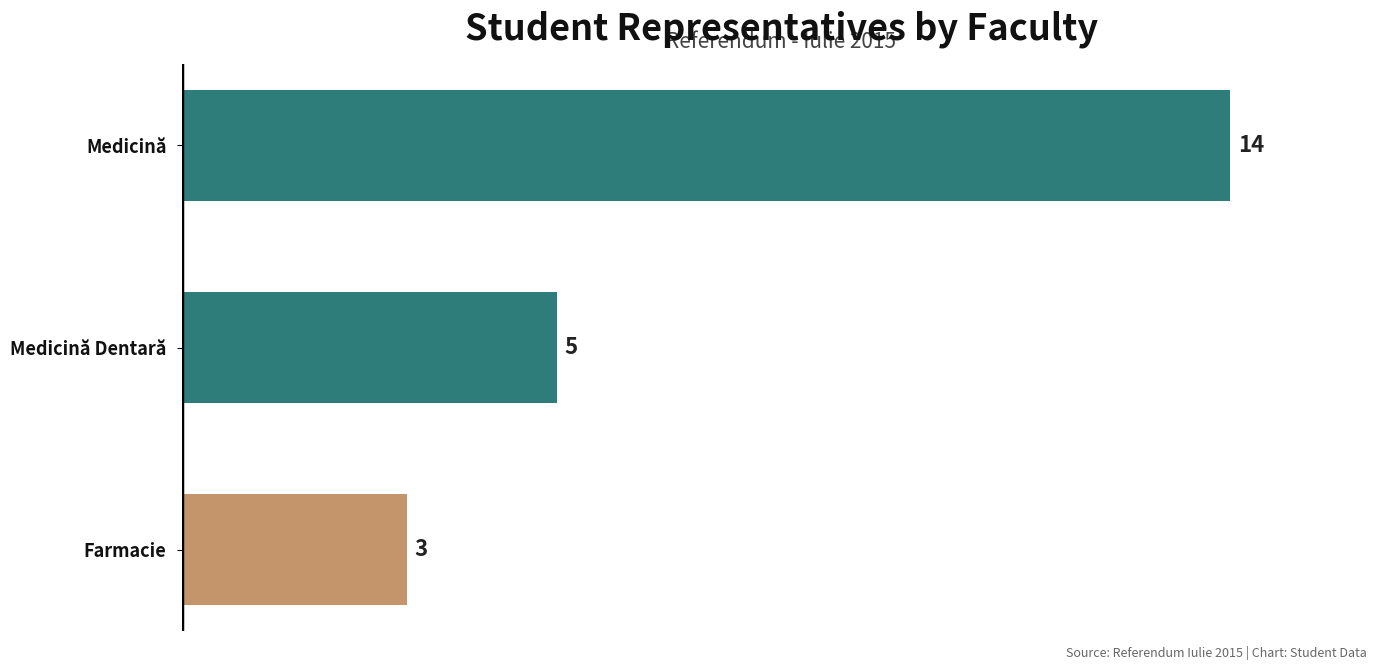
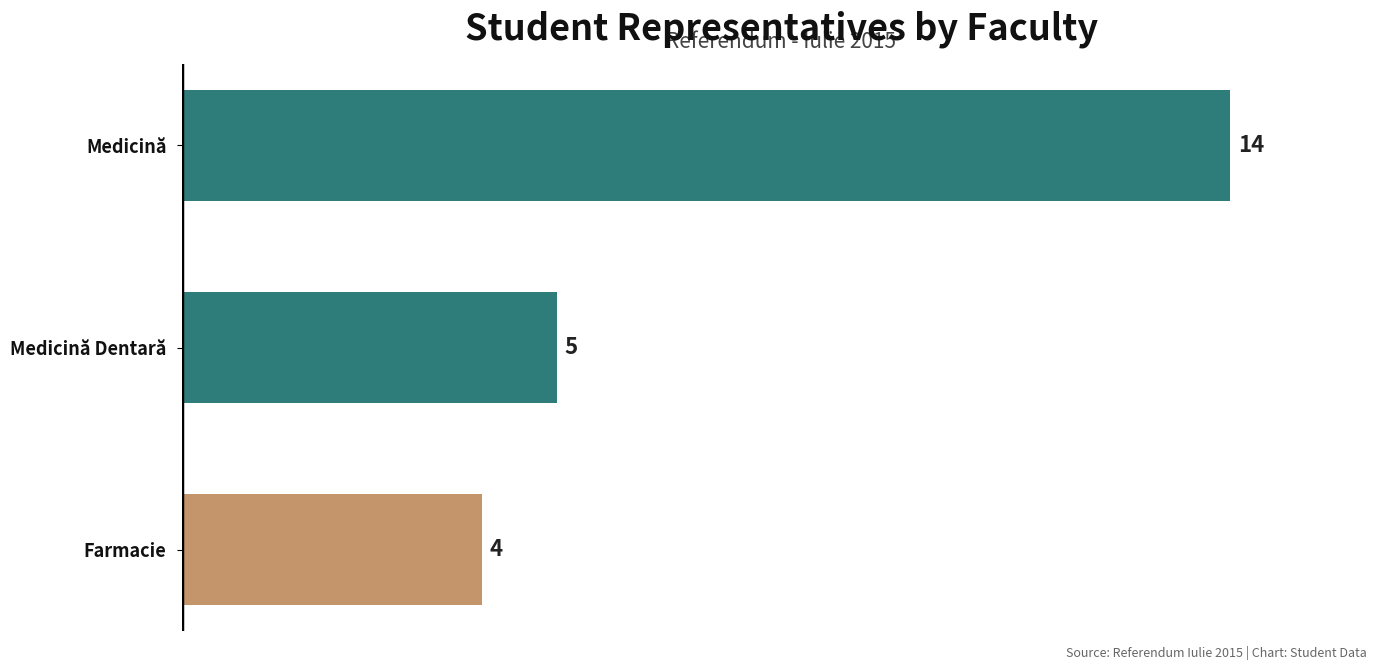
Farmacie: 3 -> 4
